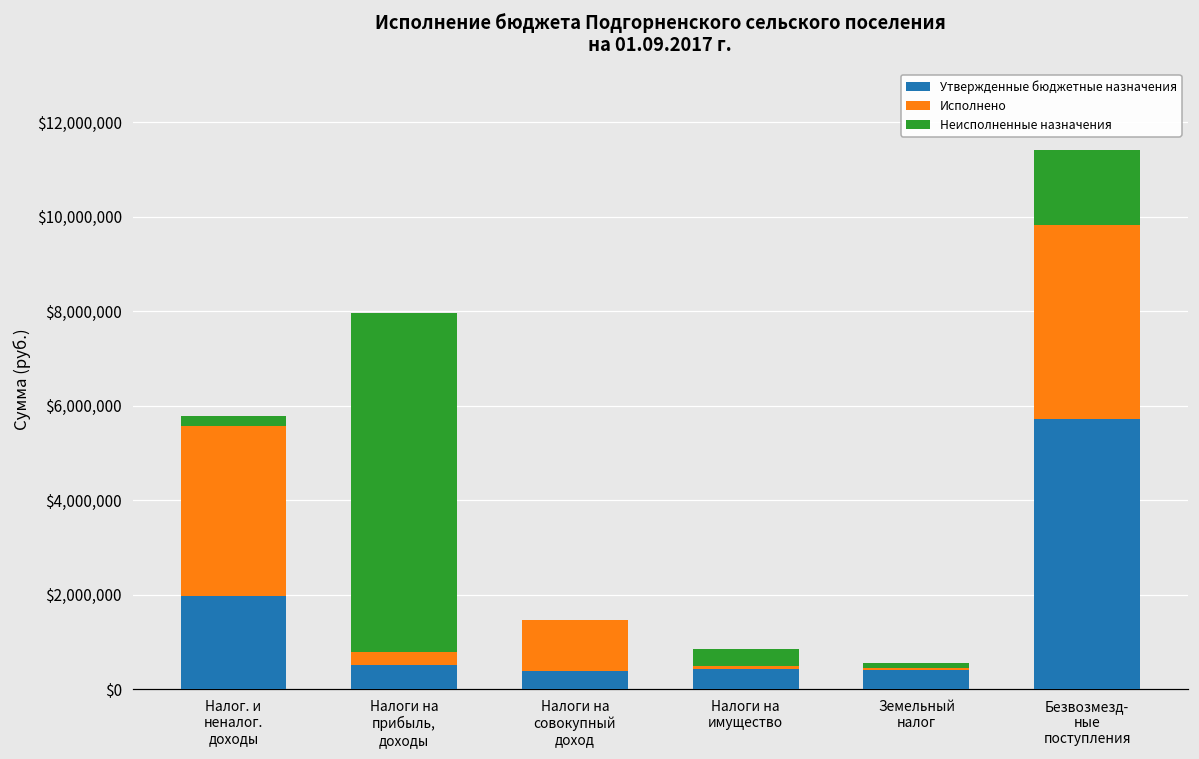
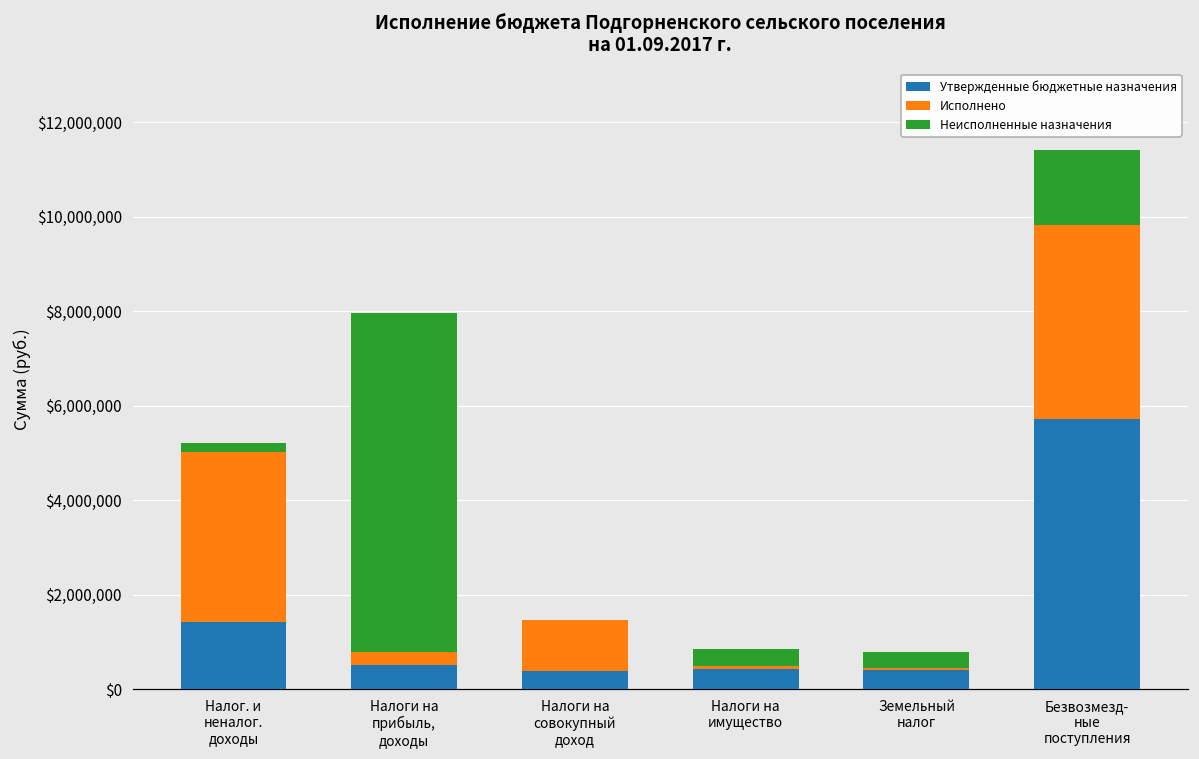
Утвержденные бюджетные назначения, Налог. и неналог. доходы: $2,000,000 -> $1,400,000
Неисполненные назначения, Земельный налог: $100,000 -> $300,000
